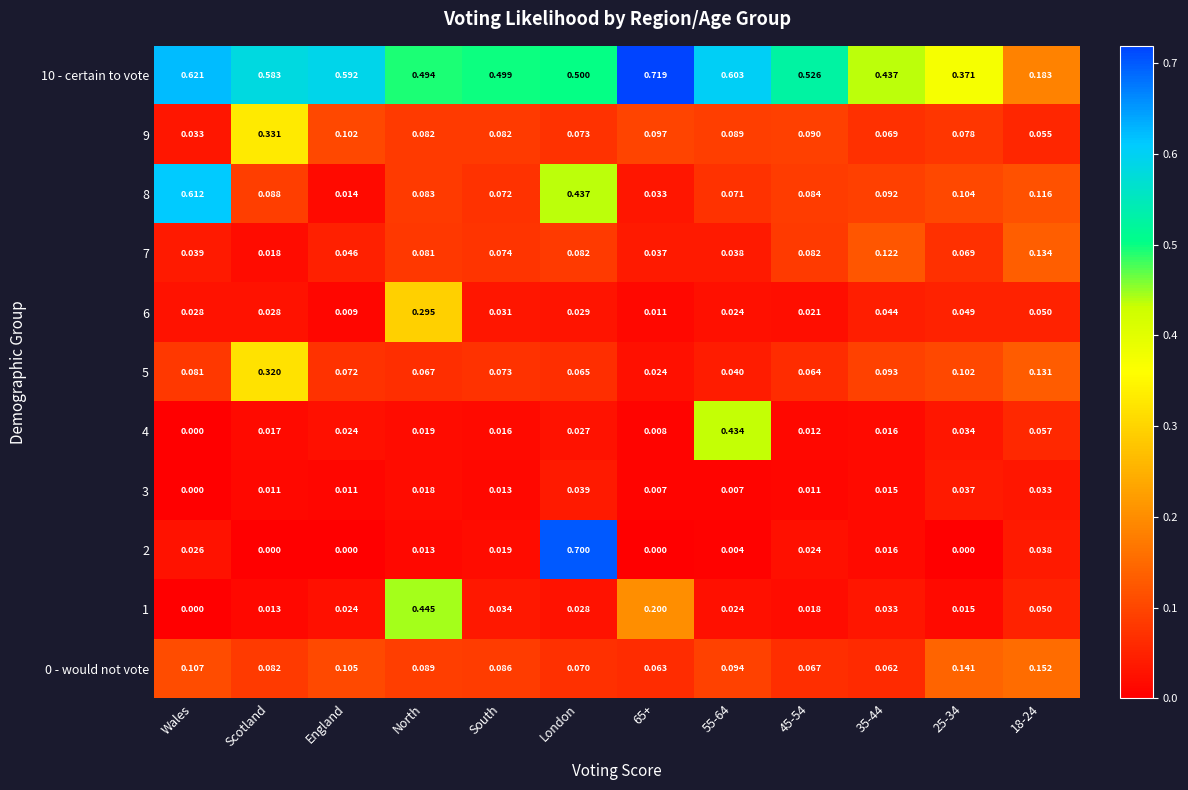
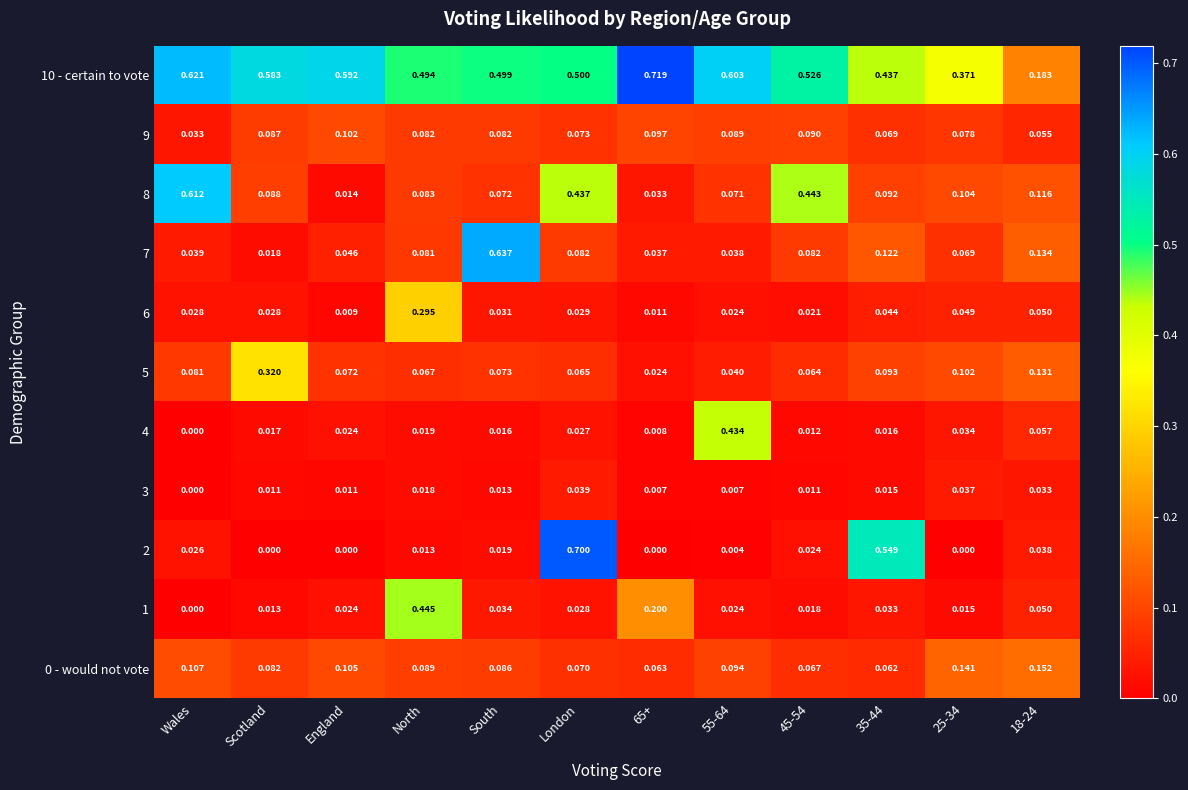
9, Scotland: 0.331 -> 0.087
8, 45-54: 0.084 -> 0.443
7, South: 0.074 -> 0.637
2, 35-44: 0.016 -> 0.549
